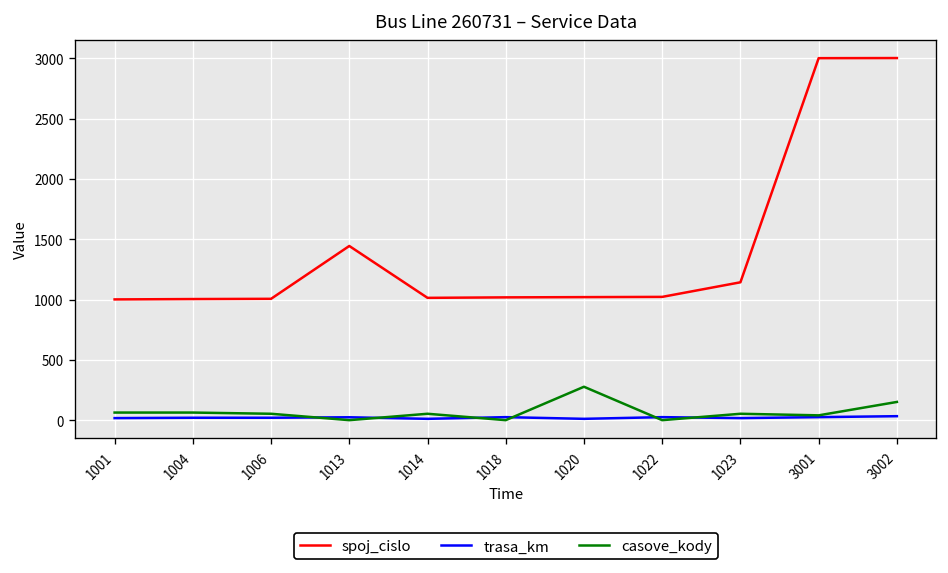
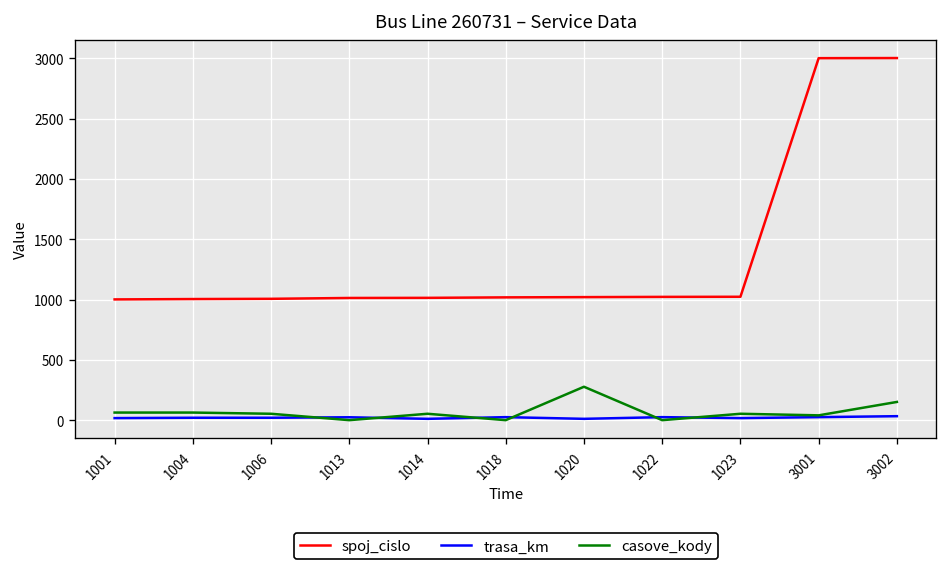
spoj_cislo, 1013: 1440 -> 1010
spoj_cislo, 1023: 1140 -> 1020
